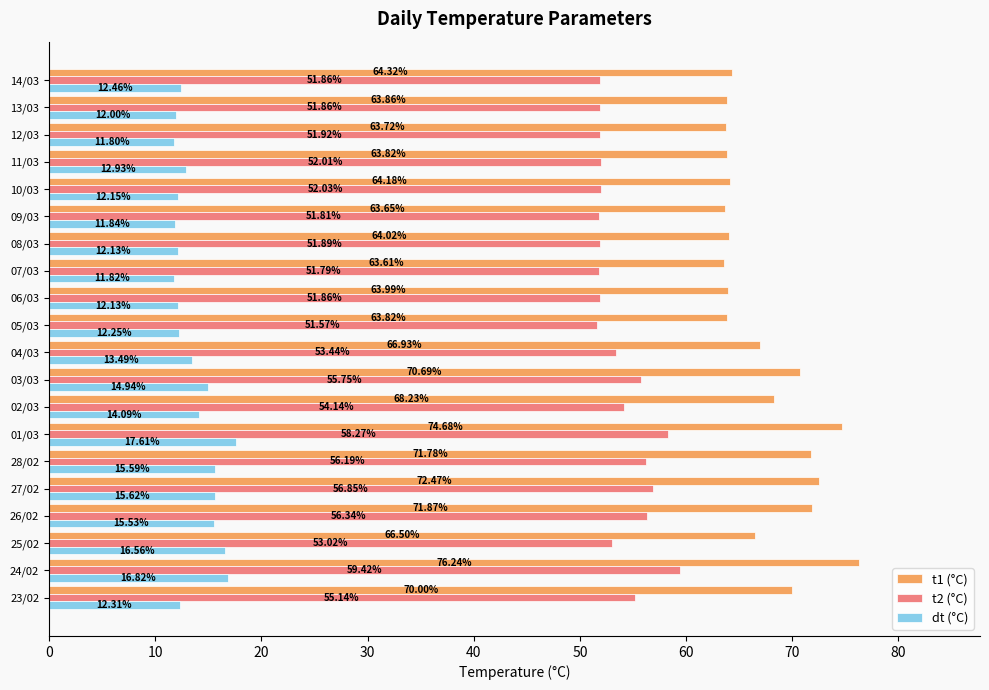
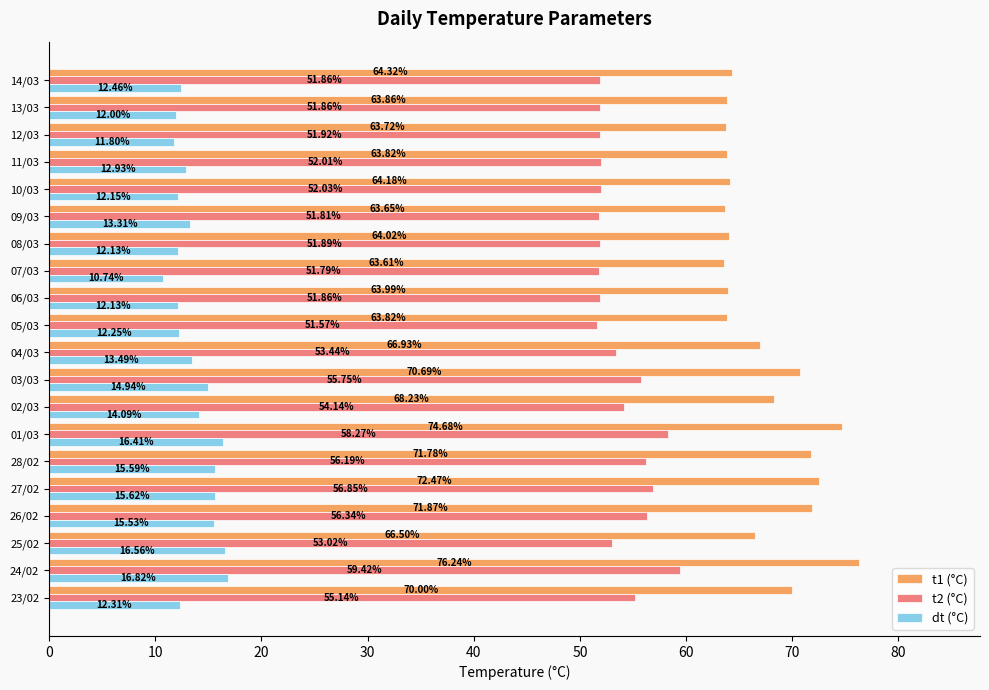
dt (°C), 09/03: 11.84% -> 13.31%
dt (°C), 07/03: 11.82% -> 10.74%
dt (°C), 01/03: 17.61% -> 16.41%
